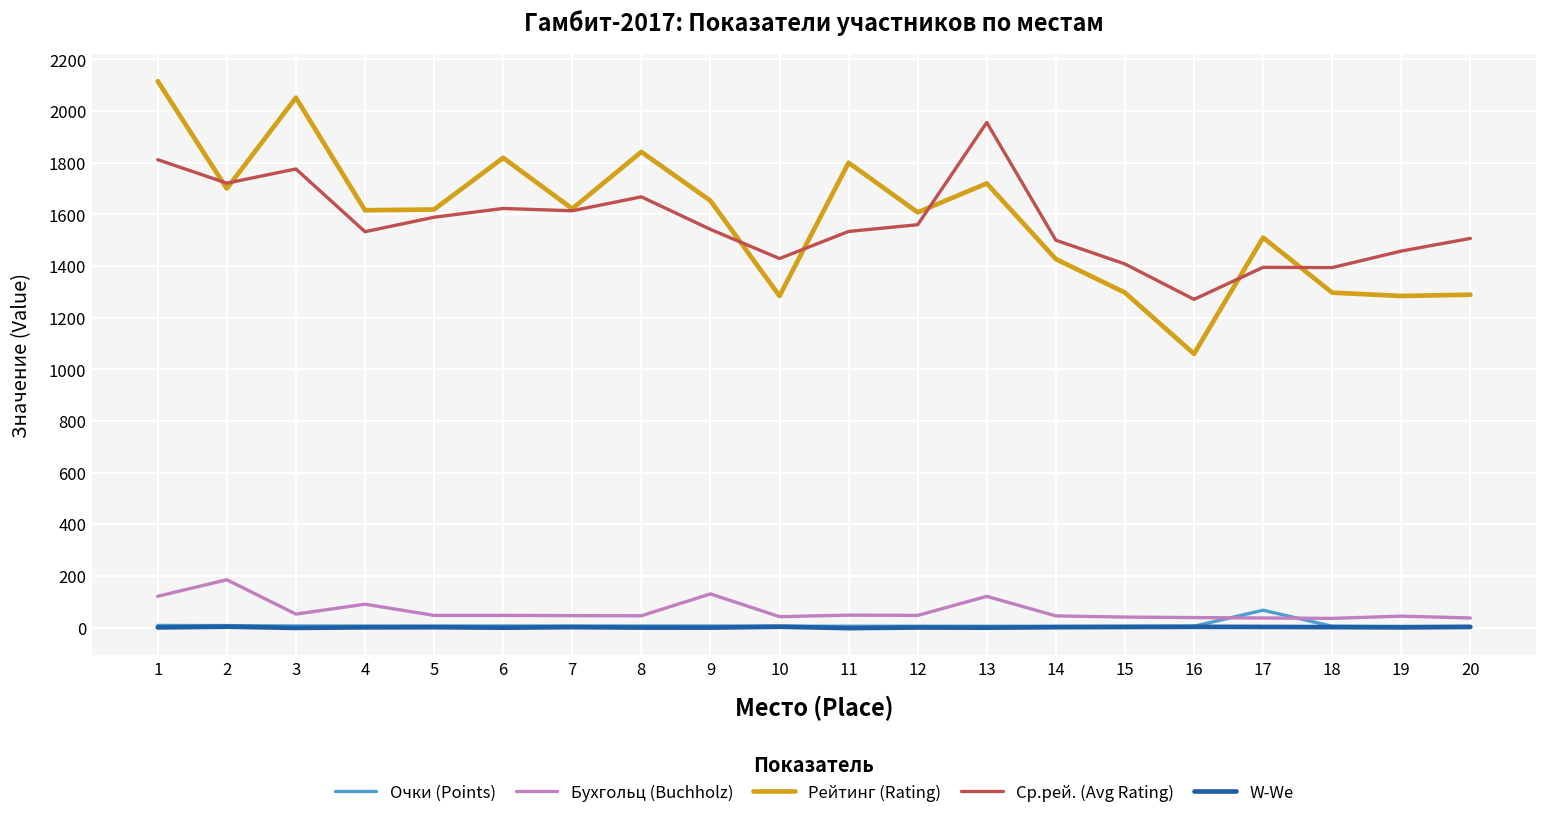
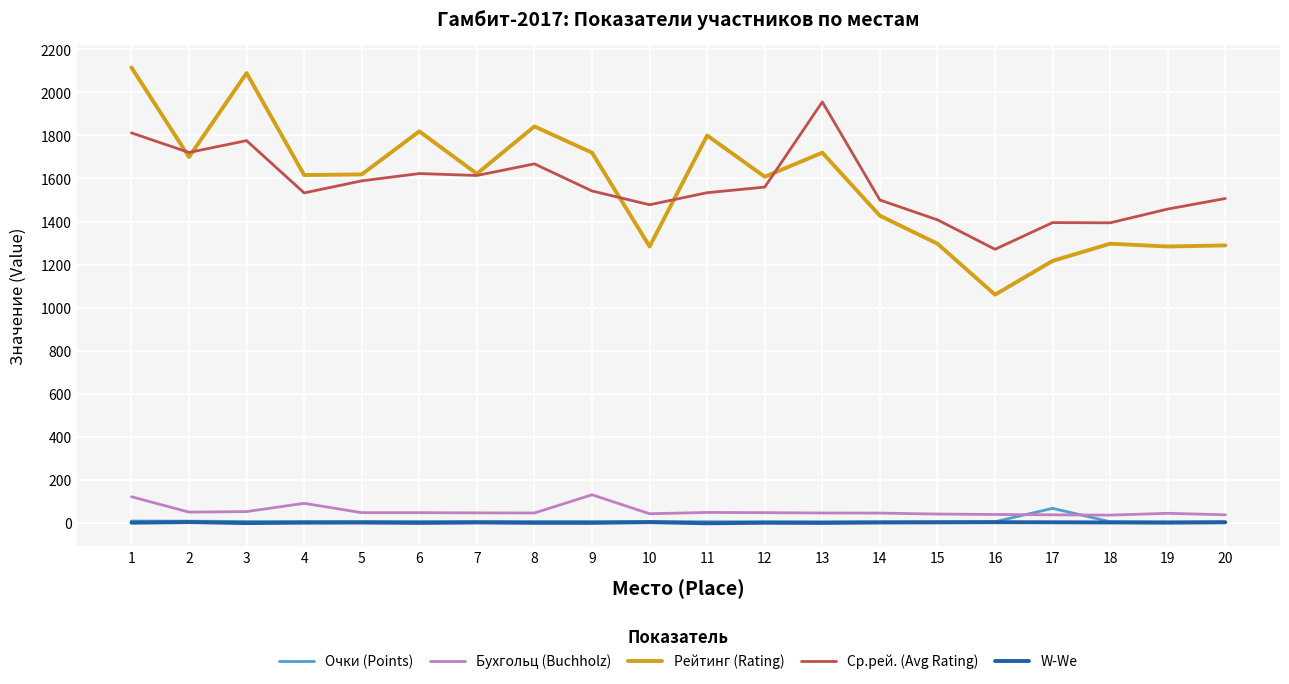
Бухгольц (Buchholz), 2: 190 -> 50
Рейтинг (Rating), 3: 2050 -> 2090
Рейтинг (Rating), 9: 1650 -> 1720
Ср.рей. (Avg Rating), 10: 1430 -> 1480
Бухгольц (Buchholz), 13: 120 -> 50
Рейтинг (Rating), 17: 1510 -> 1220
